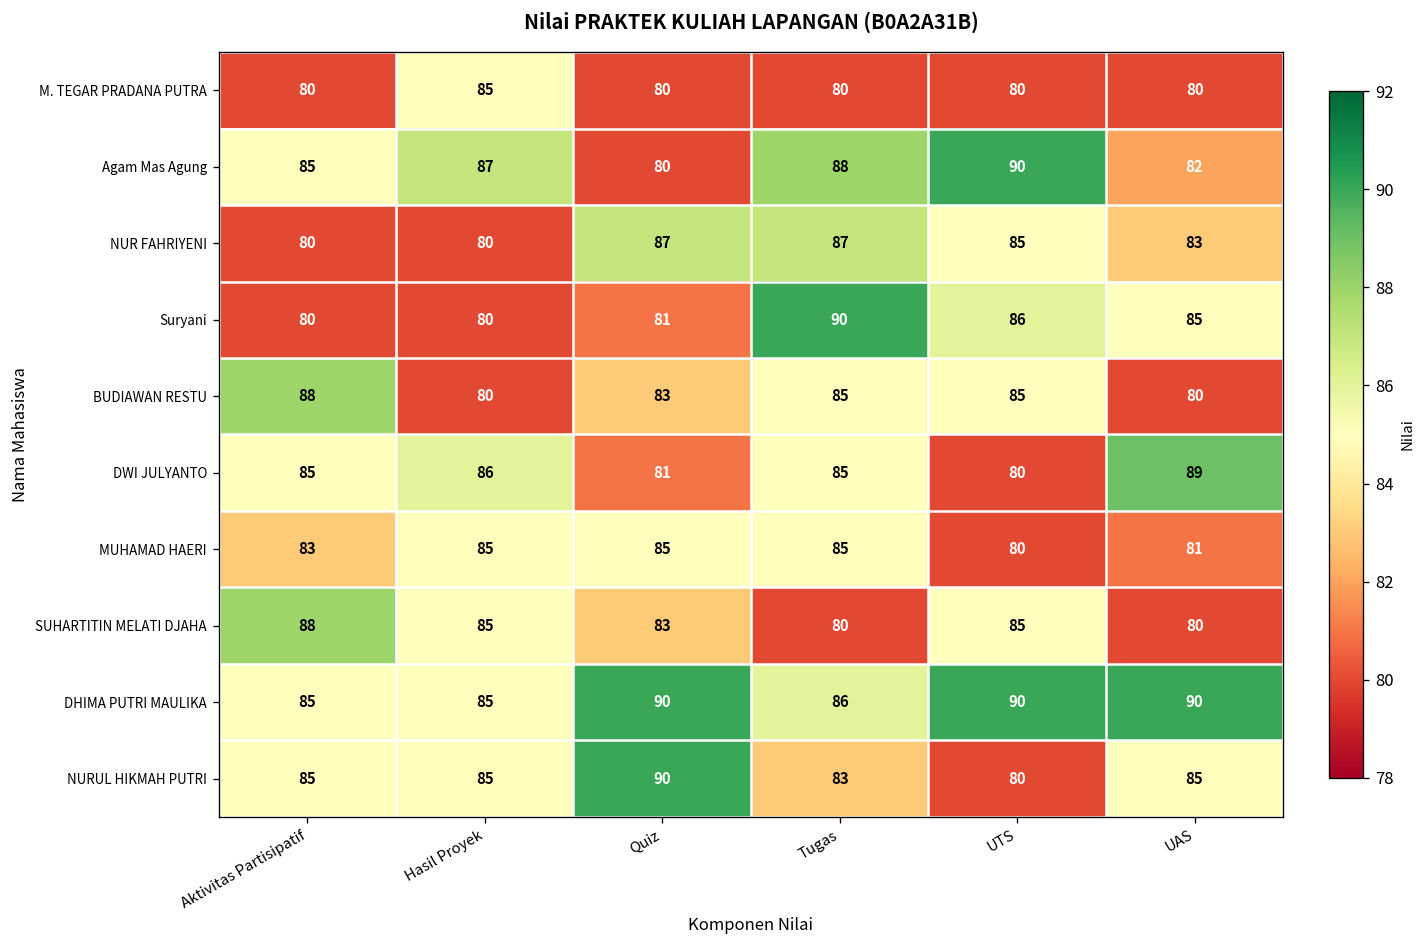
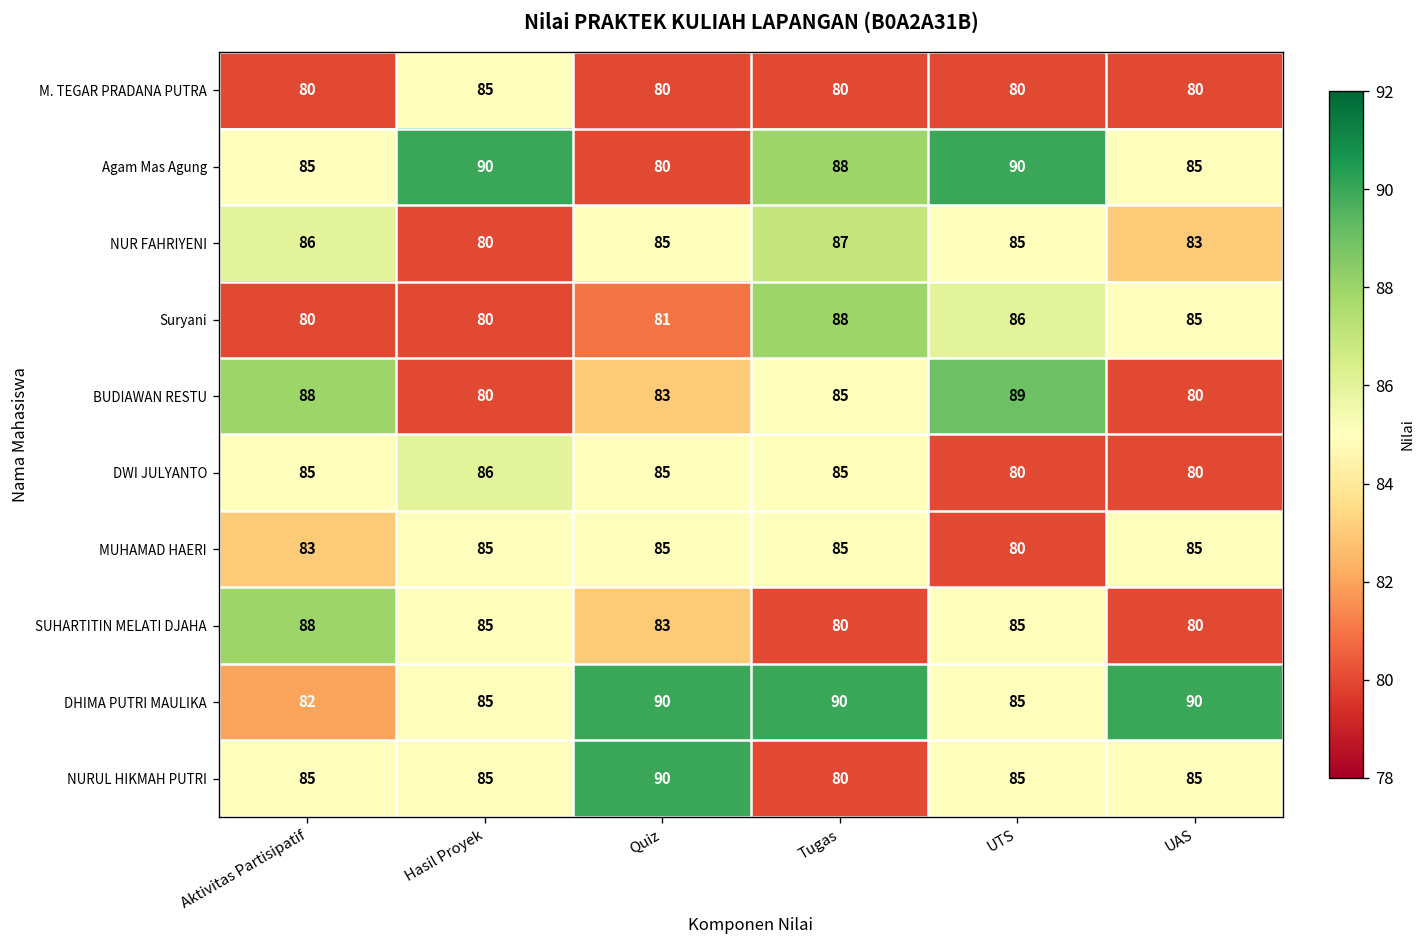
Agam Mas Agung, Hasil Proyek: 87 -> 90
Agam Mas Agung, UAS: 82 -> 85
NUR FAHRIYENI, Aktivitas Partisipatif: 80 -> 86
NUR FAHRIYENI, Quiz: 87 -> 85
Suryani, Tugas: 90 -> 88
BUDIAWAN RESTU, UTS: 85 -> 89
DWI JULYANTO, Quiz: 81 -> 85
DWI JULYANTO, UAS: 89 -> 80
MUHAMAD HAERI, UAS: 81 -> 85
DHIMA PUTRI MAULIKA, Aktivitas Partisipatif: 85 -> 82
DHIMA PUTRI MAULIKA, Tugas: 86 -> 90
DHIMA PUTRI MAULIKA, UTS: 90 -> 85
NURUL HIKMAH PUTRI, Tugas: 83 -> 80
NURUL HIKMAH PUTRI, UTS: 80 -> 85
